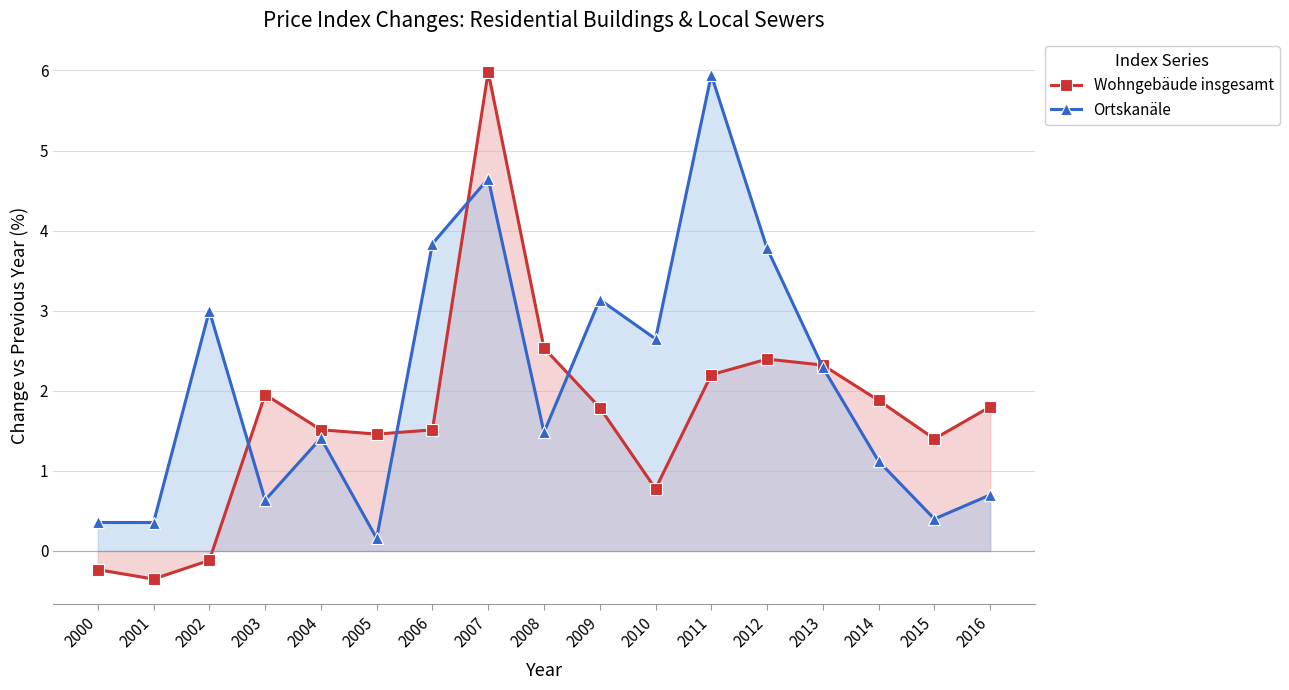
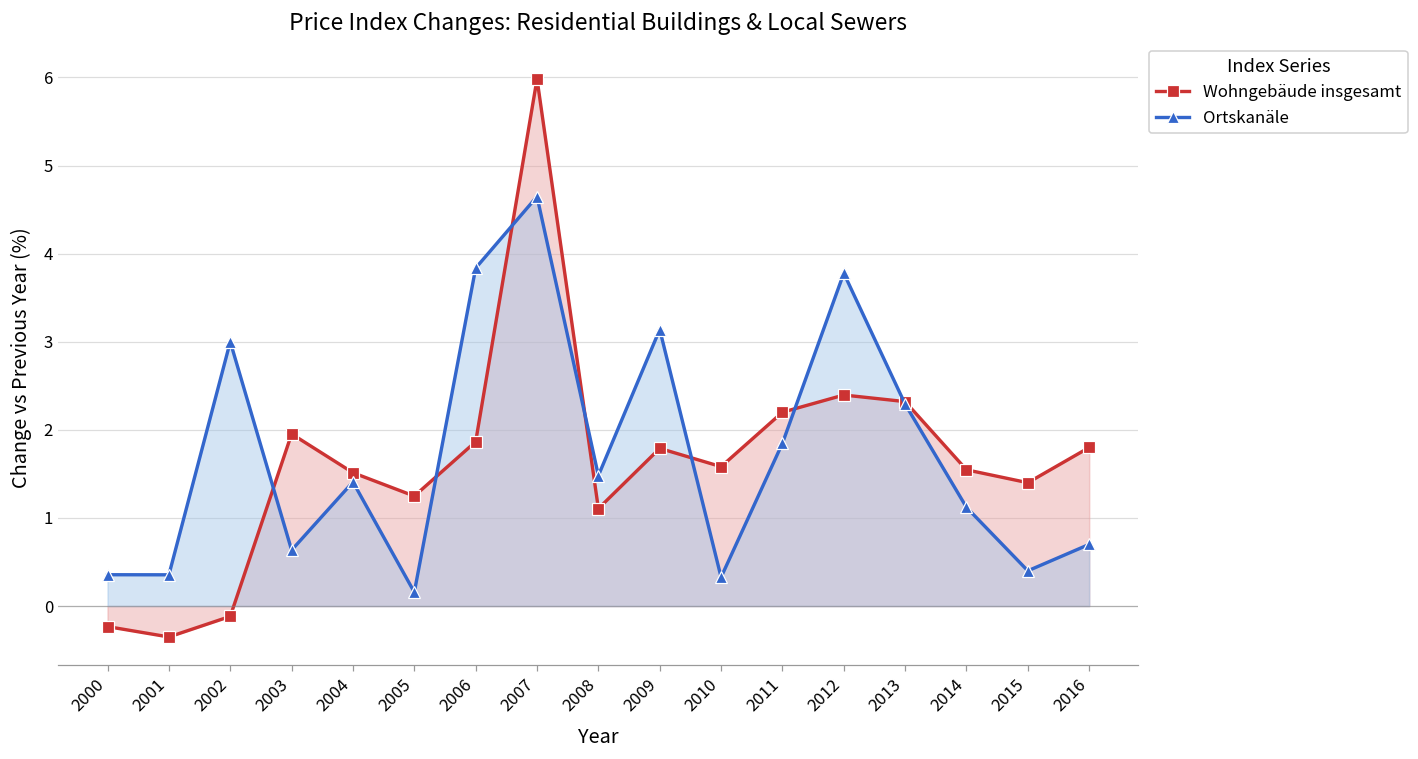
Wohngebäude insgesamt, 2005: 1.5 -> 1.2
Wohngebäude insgesamt, 2006: 1.5 -> 1.9
Wohngebäude insgesamt, 2008: 2.5 -> 1.1
Wohngebäude insgesamt, 2010: 0.8 -> 1.6
Ortskanäle, 2010: 2.6 -> 0.3
Ortskanäle, 2011: 5.9 -> 1.8
Wohngebäude insgesamt, 2014: 1.9 -> 1.5
